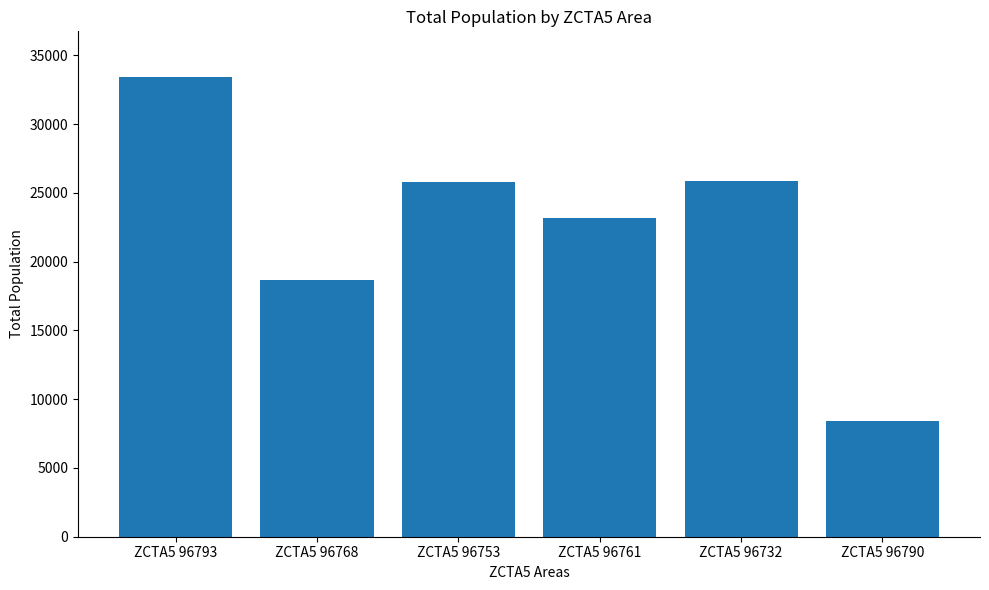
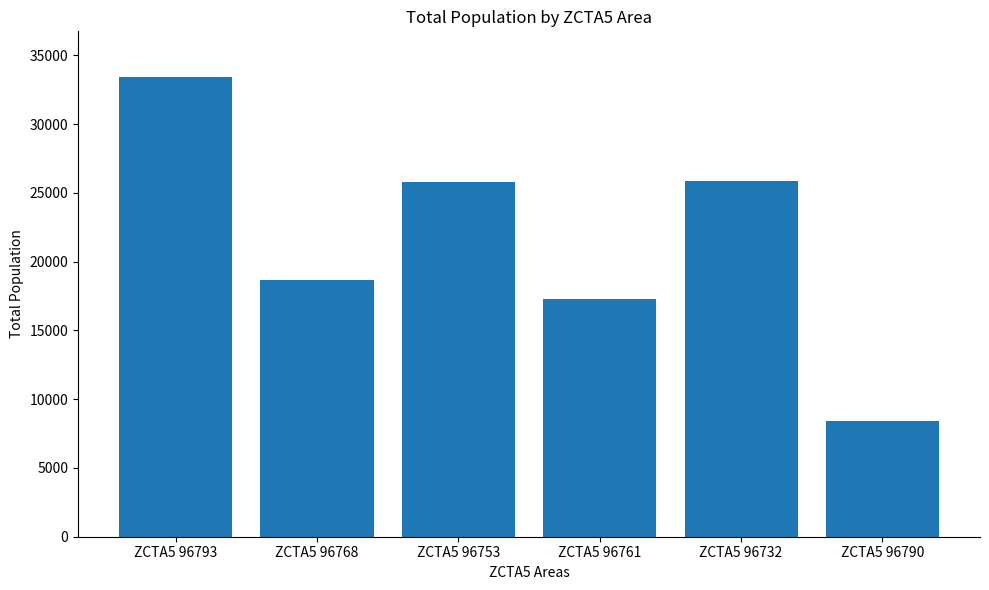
ZCTA5 96761: 23200 -> 17300
